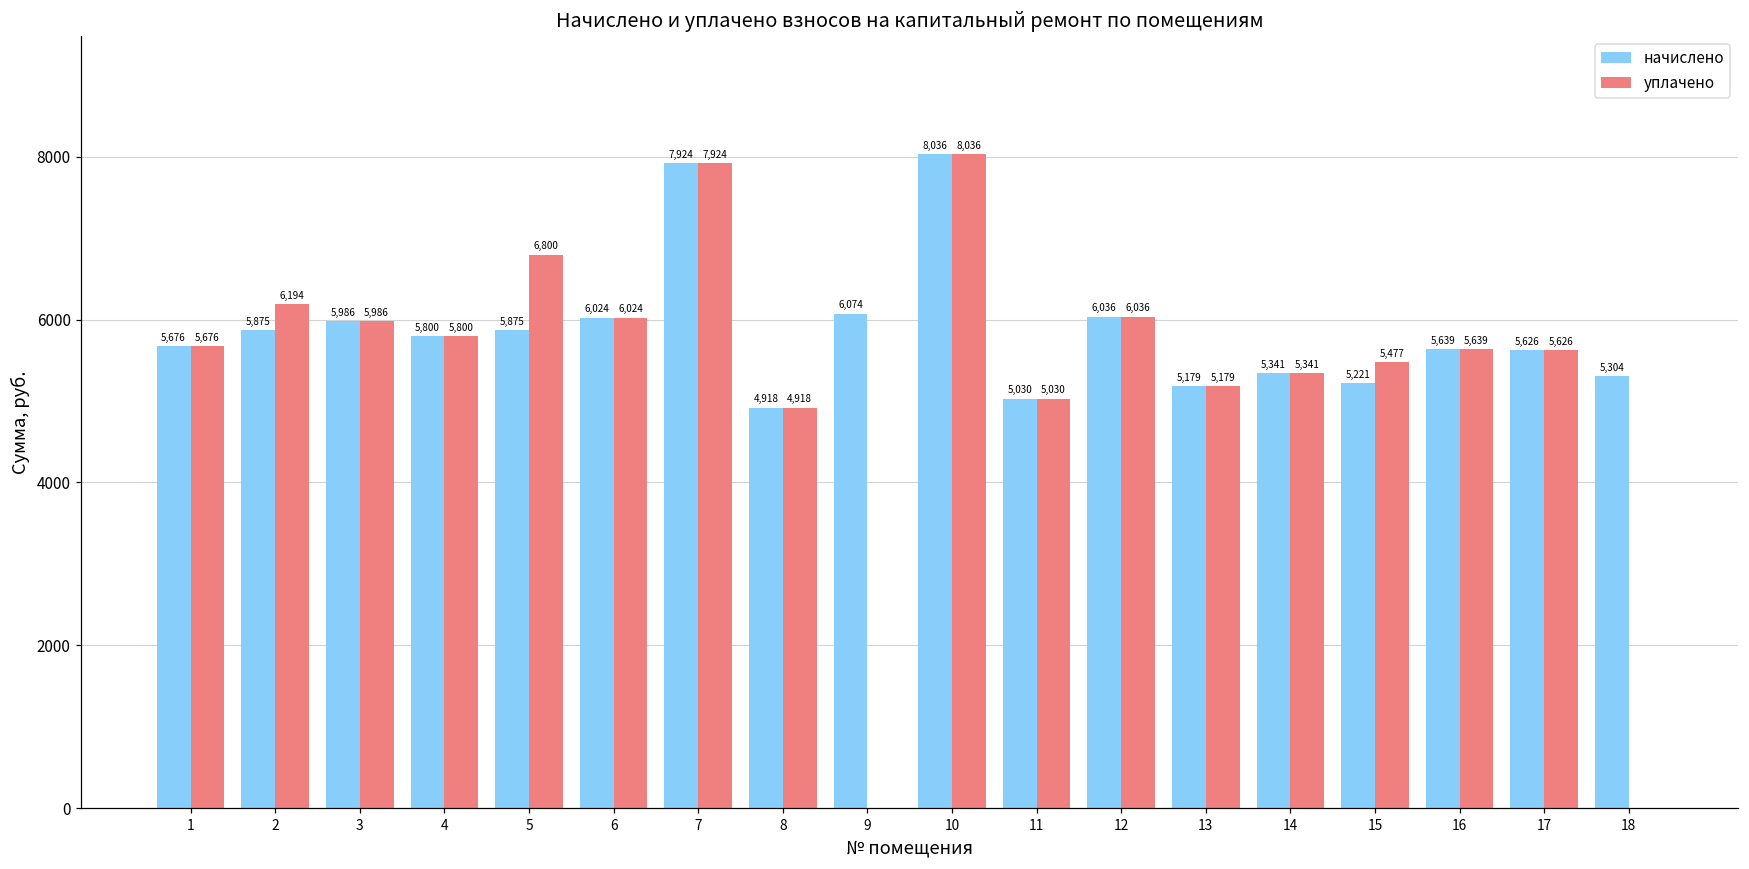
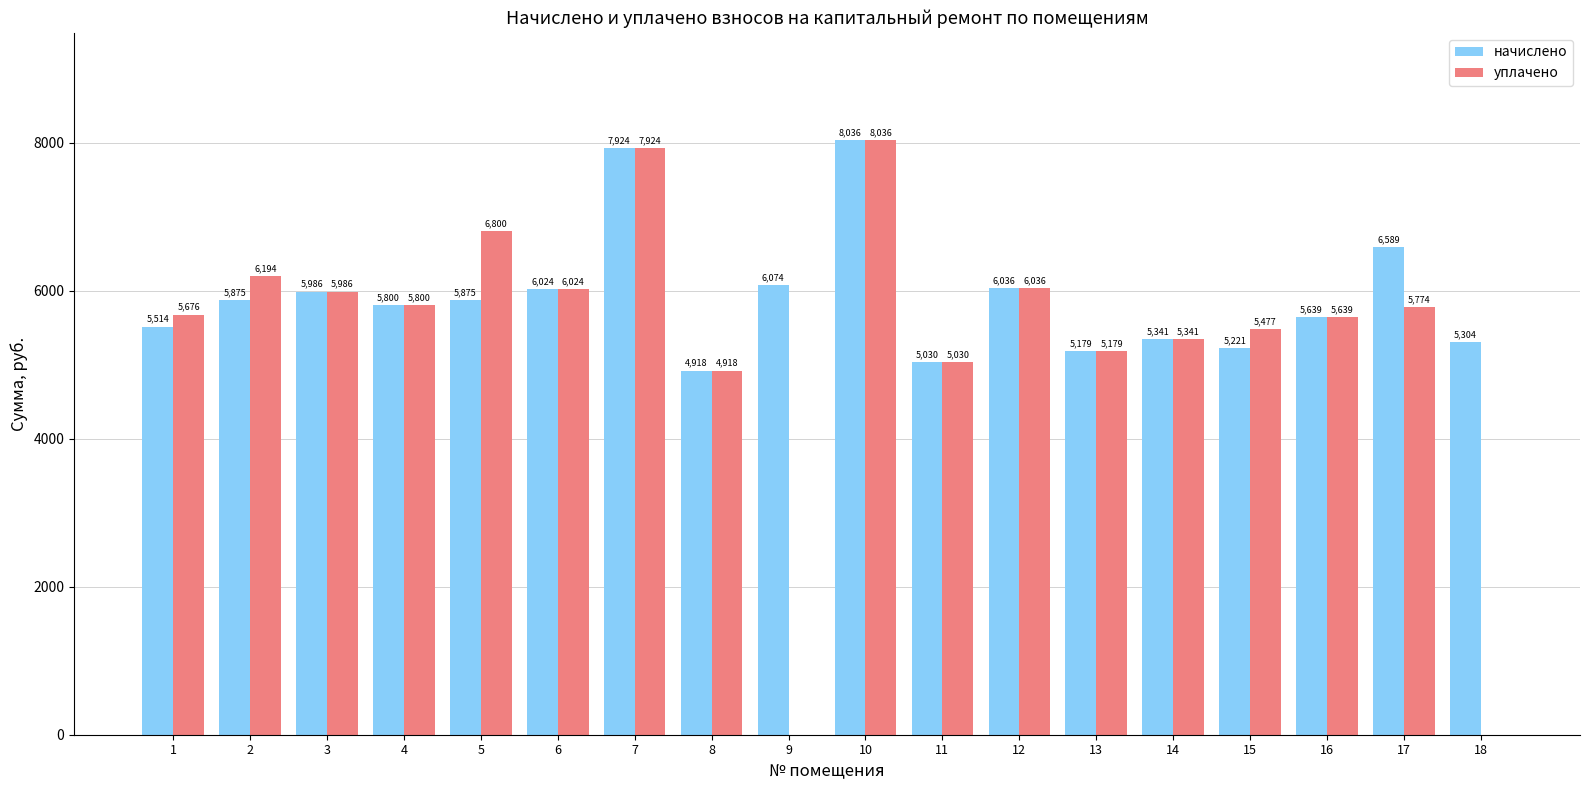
начислено, 1: 5,676 -> 5,514
начислено, 17: 5,626 -> 6,589
уплачено, 17: 5,626 -> 5,774
